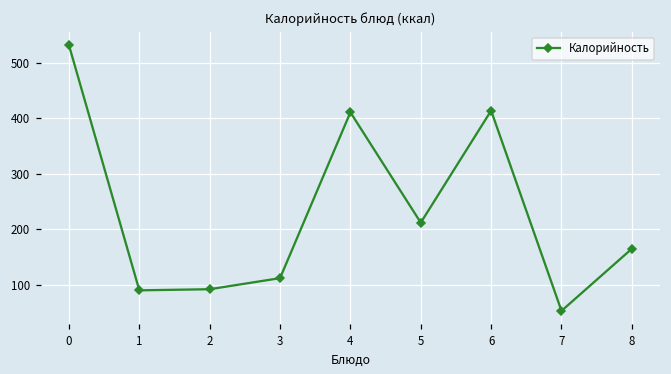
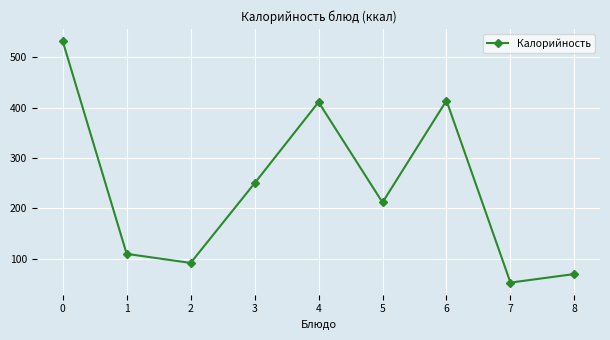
1: 90 -> 110
3: 110 -> 250
8: 170 -> 70
